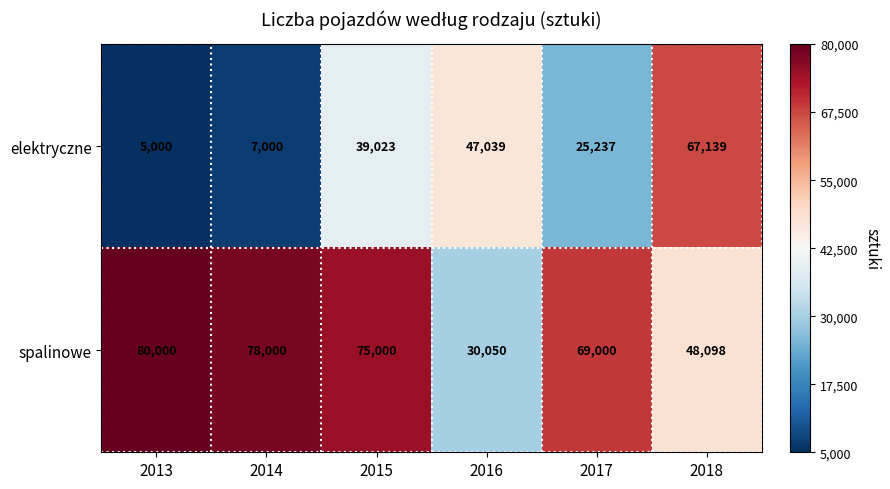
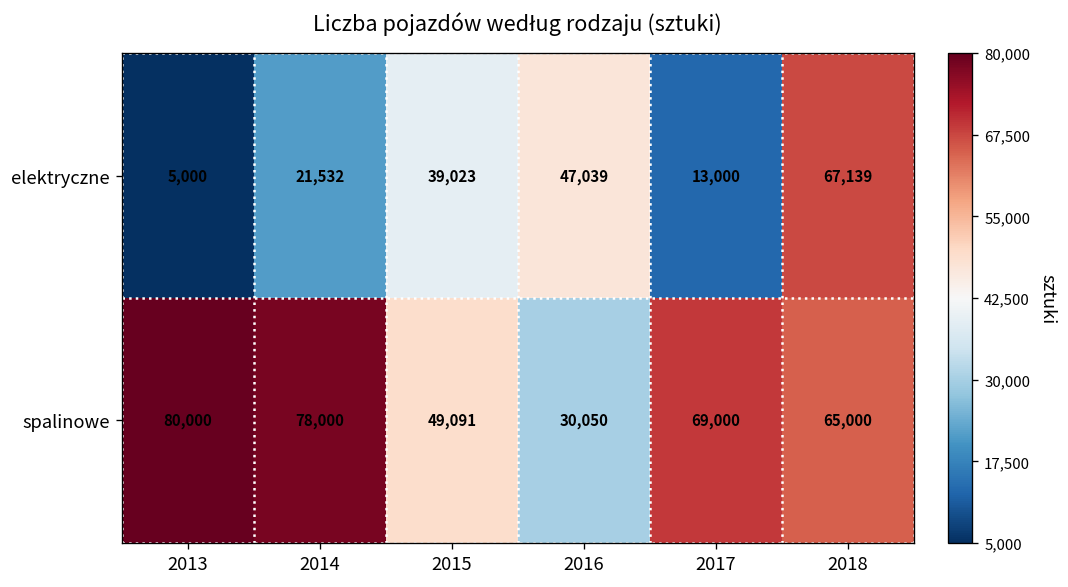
elektryczne, 2014: 7,000 -> 21,532
elektryczne, 2017: 25,237 -> 13,000
spalinowe, 2015: 75,000 -> 49,091
spalinowe, 2018: 48,098 -> 65,000
